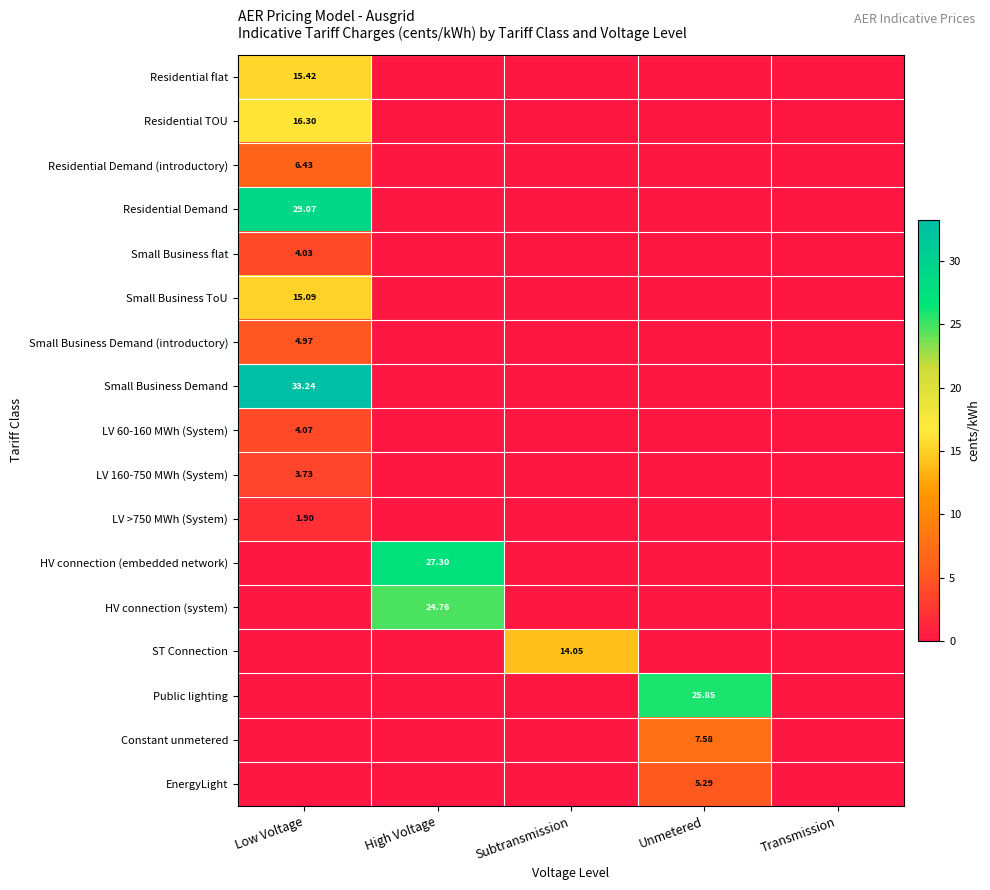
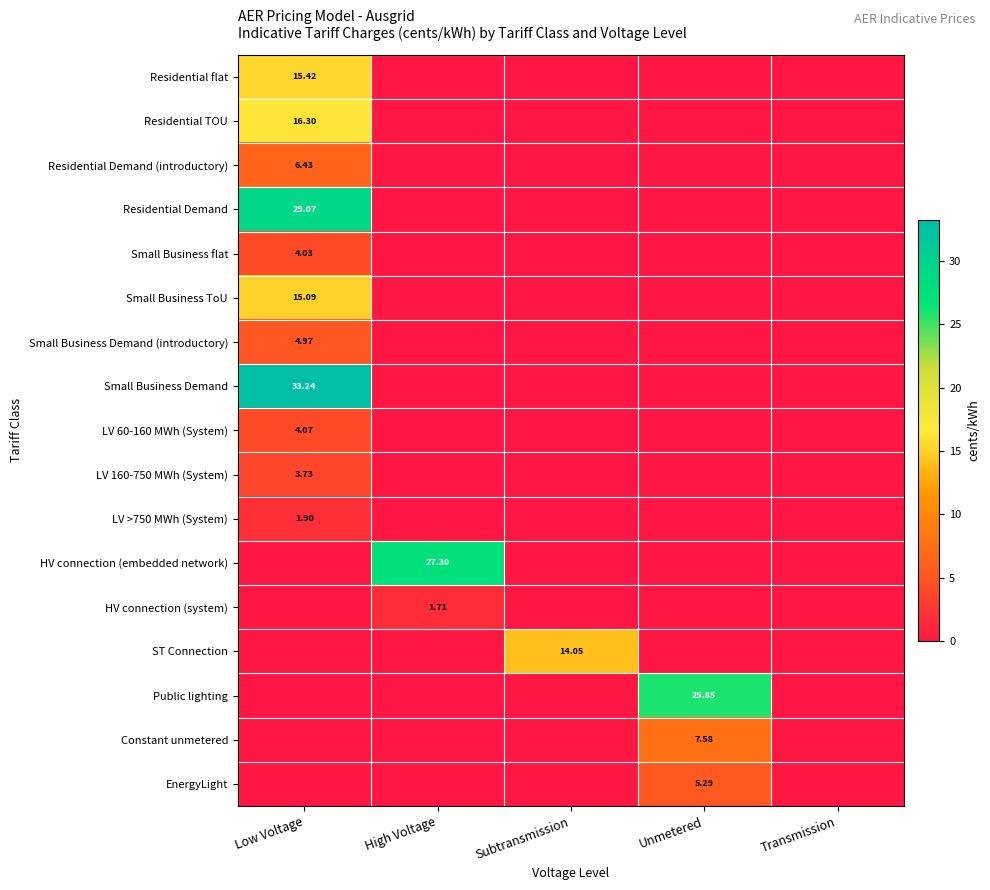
HV connection (system), High Voltage: 24.76 -> 1.71
